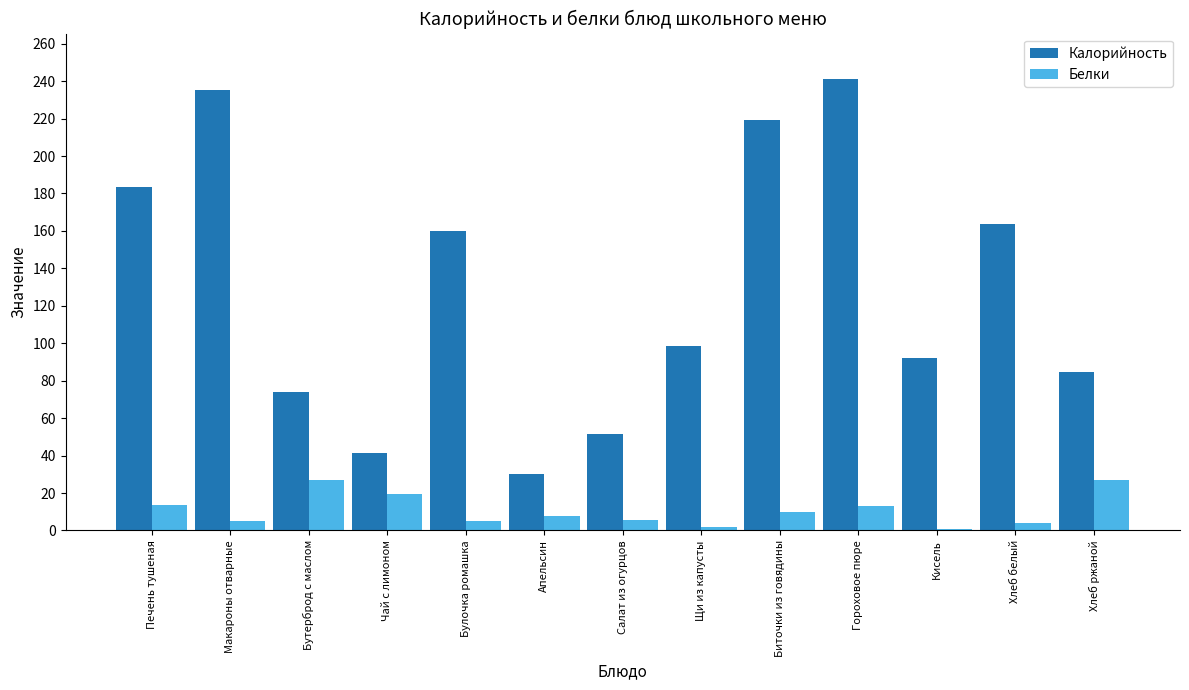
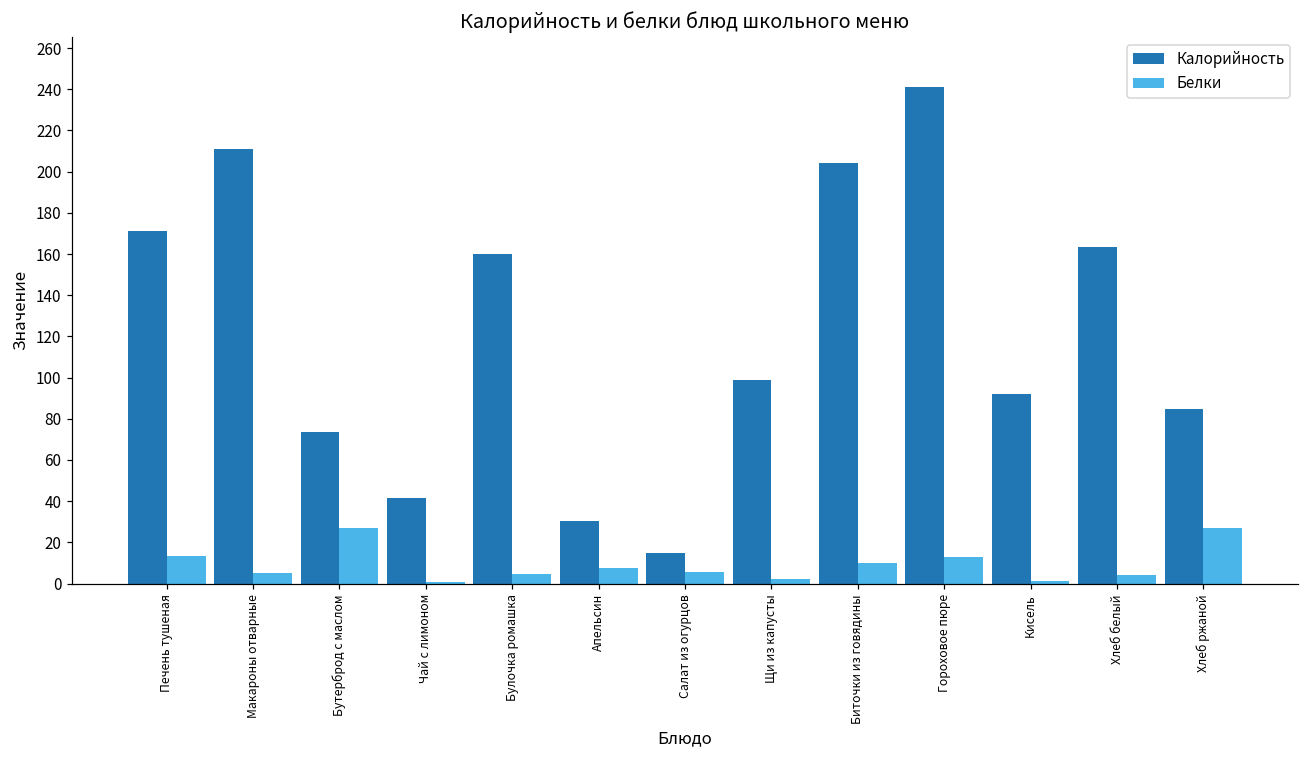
Калорийность, Печень тушеная: 184 -> 171
Калорийность, Макароны отварные: 235 -> 211
Белки, Чай с лимоном: 19 -> 1
Калорийность, Салат из огурцов: 52 -> 15
Калорийность, Биточки из говядины: 219 -> 204
